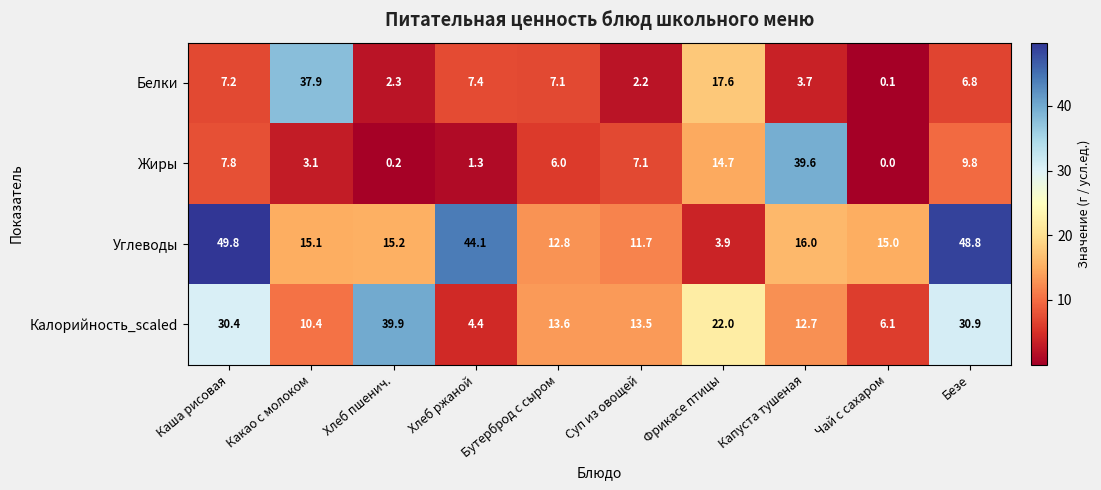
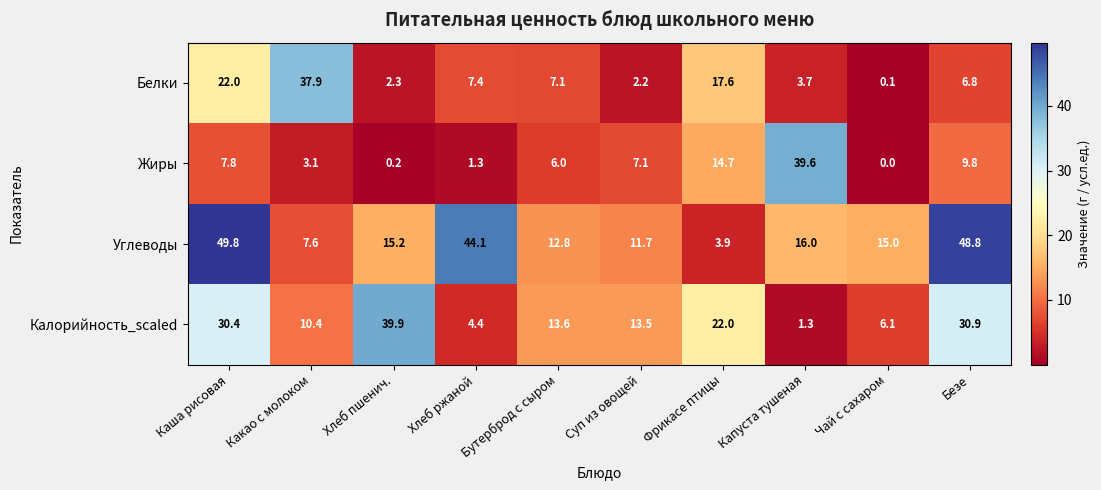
Белки, Каша рисовая: 7.2 -> 22.0
Углеводы, Какао с молоком: 15.1 -> 7.6
Калорийность_scaled, Капуста тушеная: 12.7 -> 1.3
